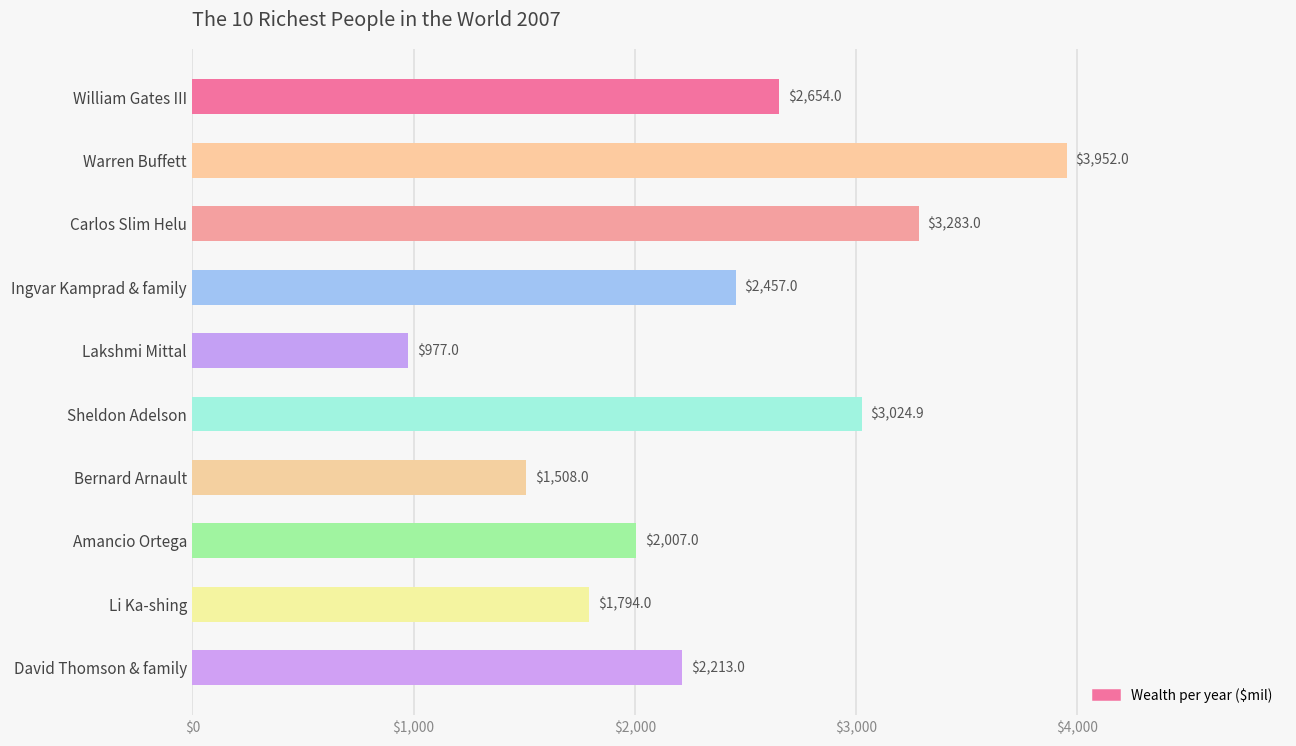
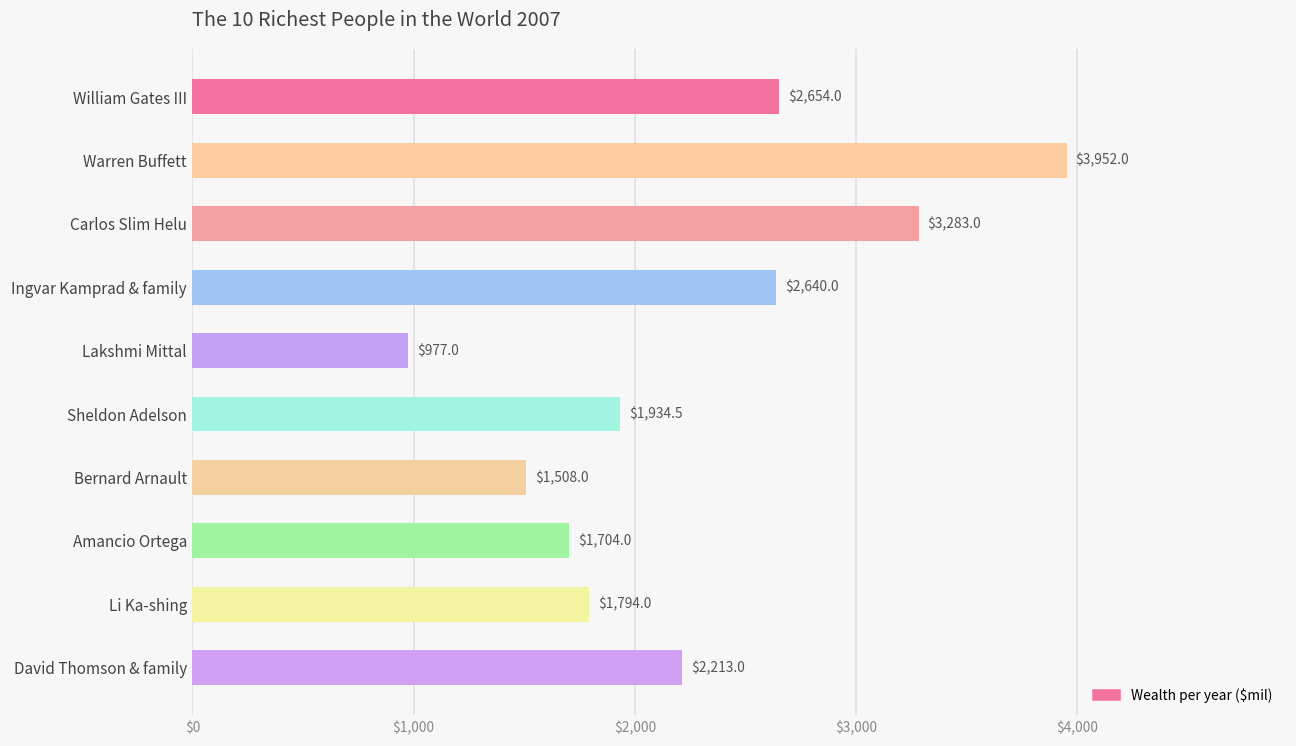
Ingvar Kamprad & family: $2,457.0 -> $2,640.0
Sheldon Adelson: $3,024.9 -> $1,934.5
Amancio Ortega: $2,007.0 -> $1,704.0
